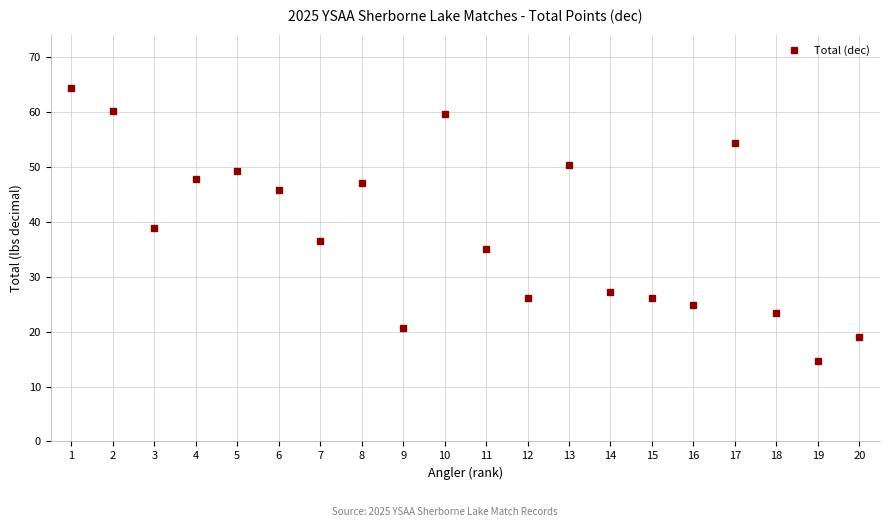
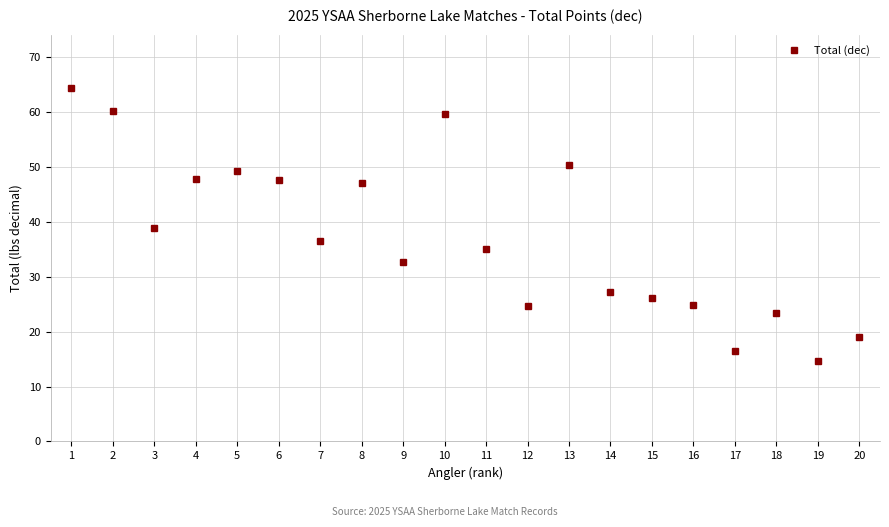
6: 46 -> 48
9: 21 -> 33
12: 26 -> 25
17: 54 -> 17
